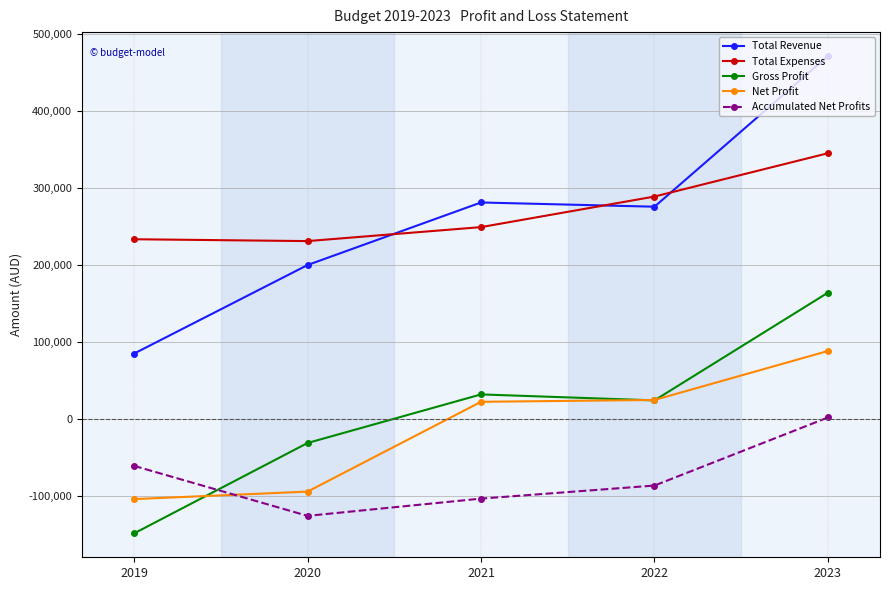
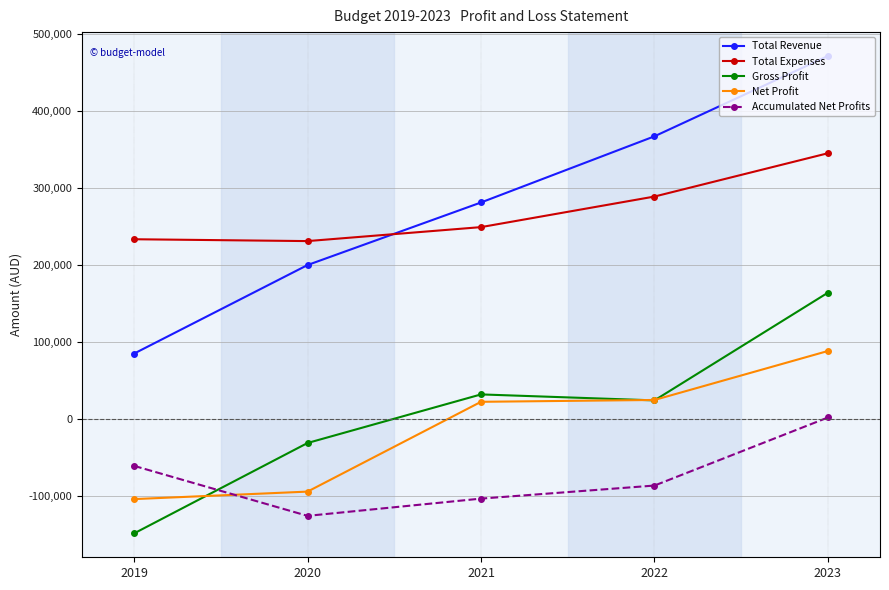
Total Revenue, 2022: 280,000 -> 370,000
